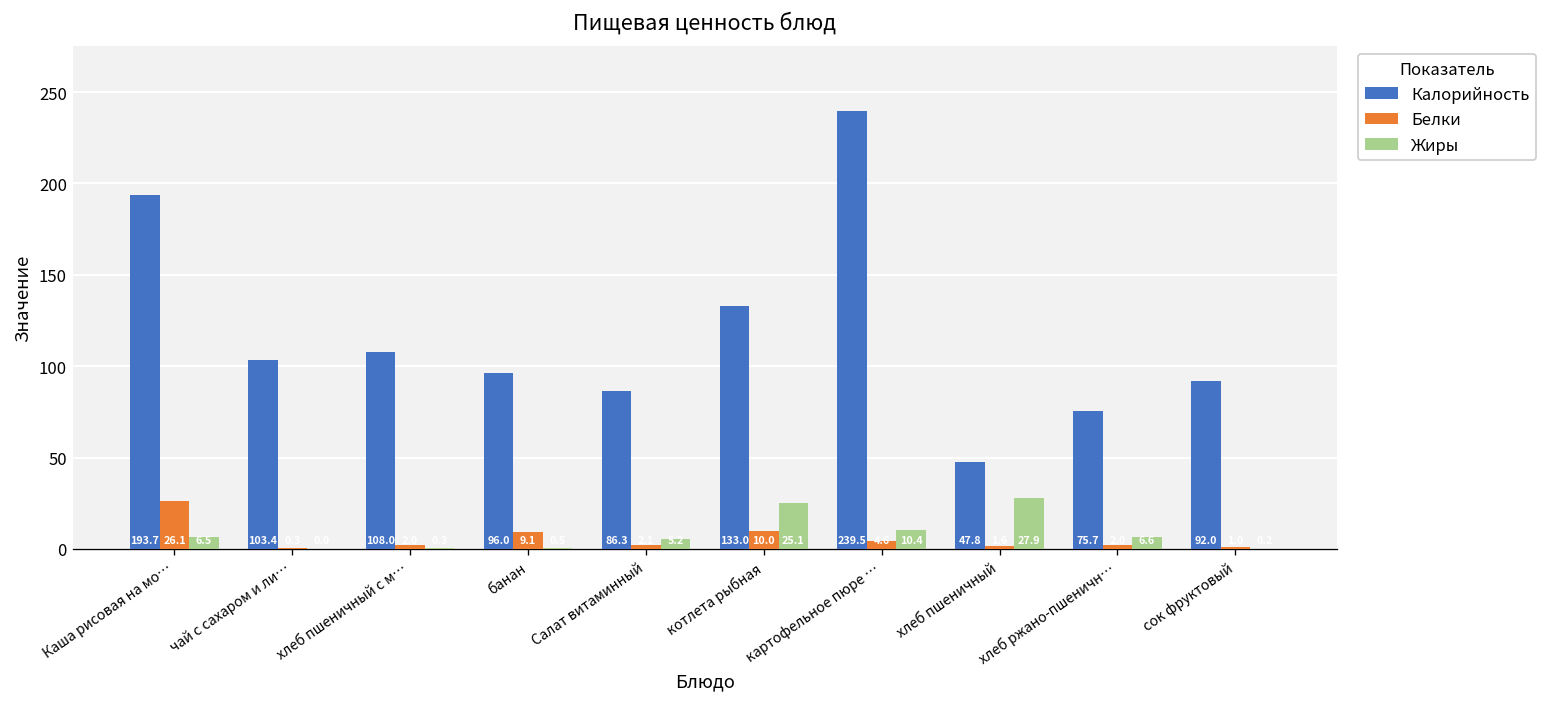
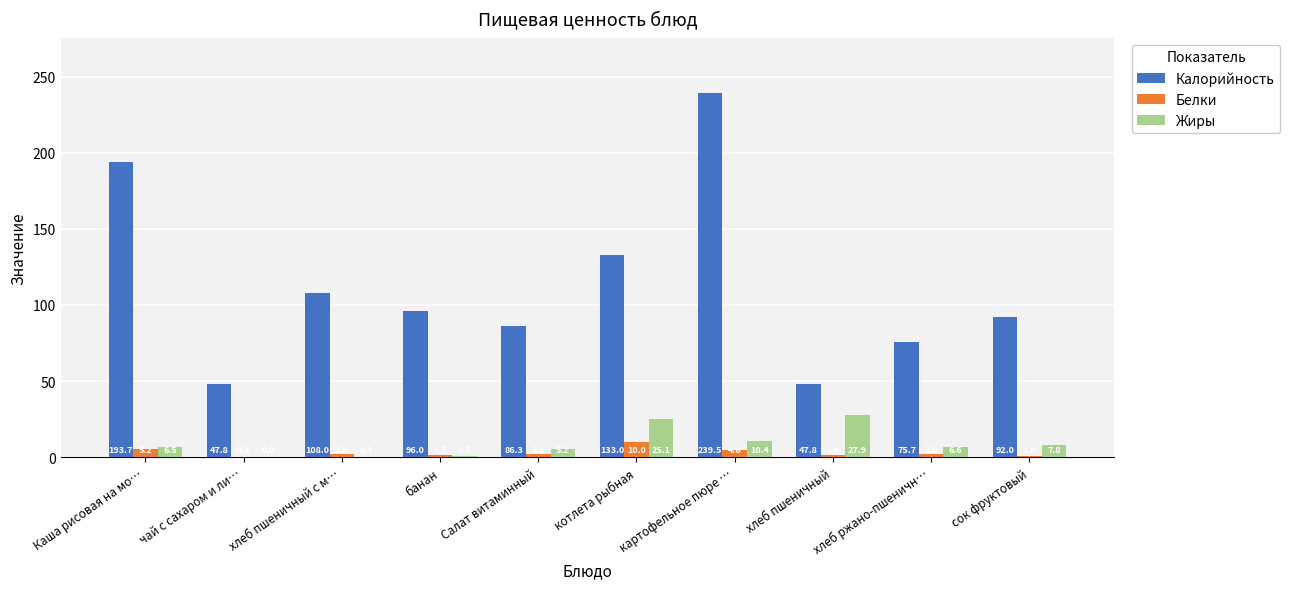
Белки, Каша рисовая на мо…: 26.1 -> 5.2
Калорийность, чай с сахаром и ли…: 103.4 -> 47.8
Белки, банан: 9 -> 2
Жиры, сок фруктовый: 0 -> 8
